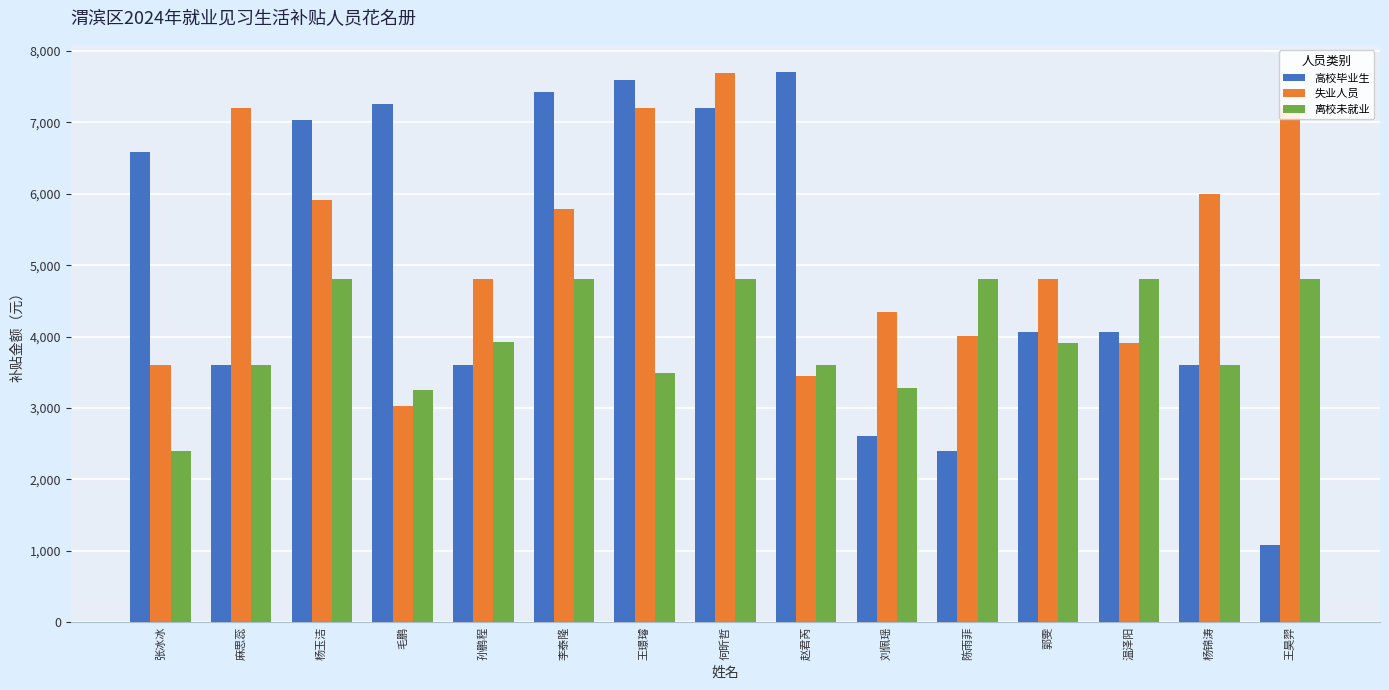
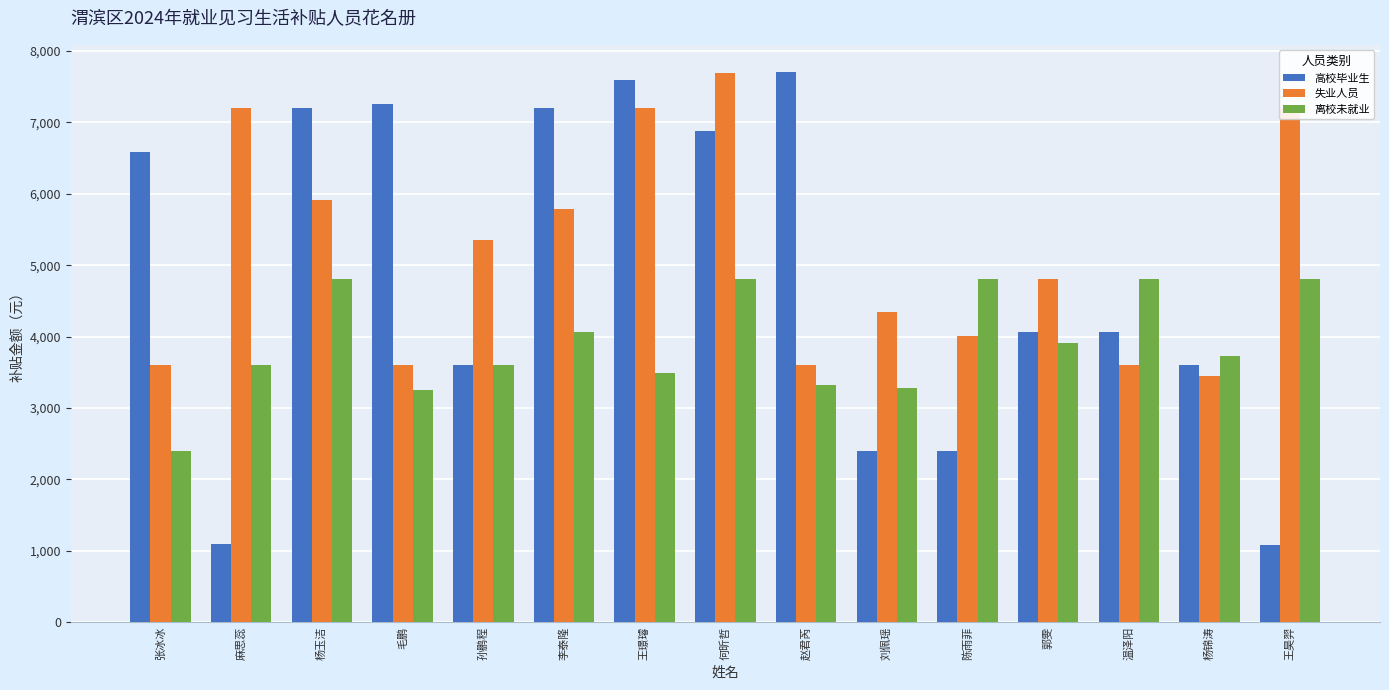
高校毕业生, 麻思蕊: 3,600 -> 1,100
高校毕业生, 杨玉洁: 7,000 -> 7,200
失业人员, 毛鹏: 3,000 -> 3,600
失业人员, 孙鹏程: 4,800 -> 5,300
离校未就业, 孙鹏程: 3,900 -> 3,600
高校毕业生, 李泰隆: 7,400 -> 7,200
离校未就业, 李泰隆: 4,800 -> 4,100
高校毕业生, 何昕哲: 7,200 -> 6,900
失业人员, 赵君芮: 3,500 -> 3,600
离校未就业, 赵君芮: 3,600 -> 3,300
高校毕业生, 刘佩瑶: 2,600 -> 2,400
失业人员, 温泽阳: 3,900 -> 3,600
失业人员, 杨锦涛: 6,000 -> 3,400
离校未就业, 杨锦涛: 3,600 -> 3,700
